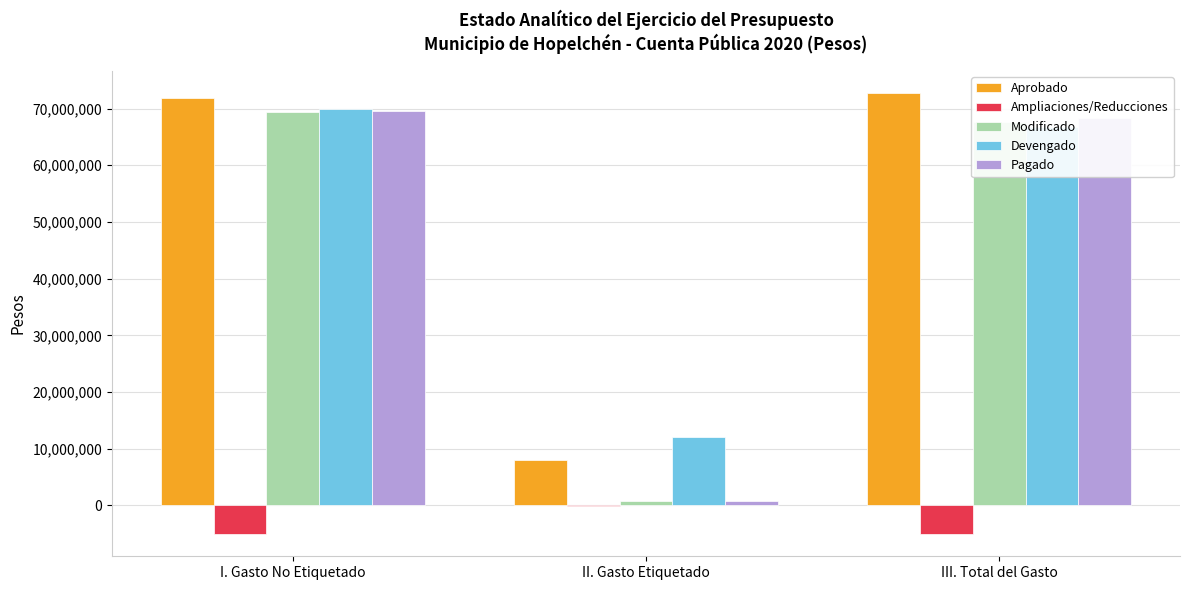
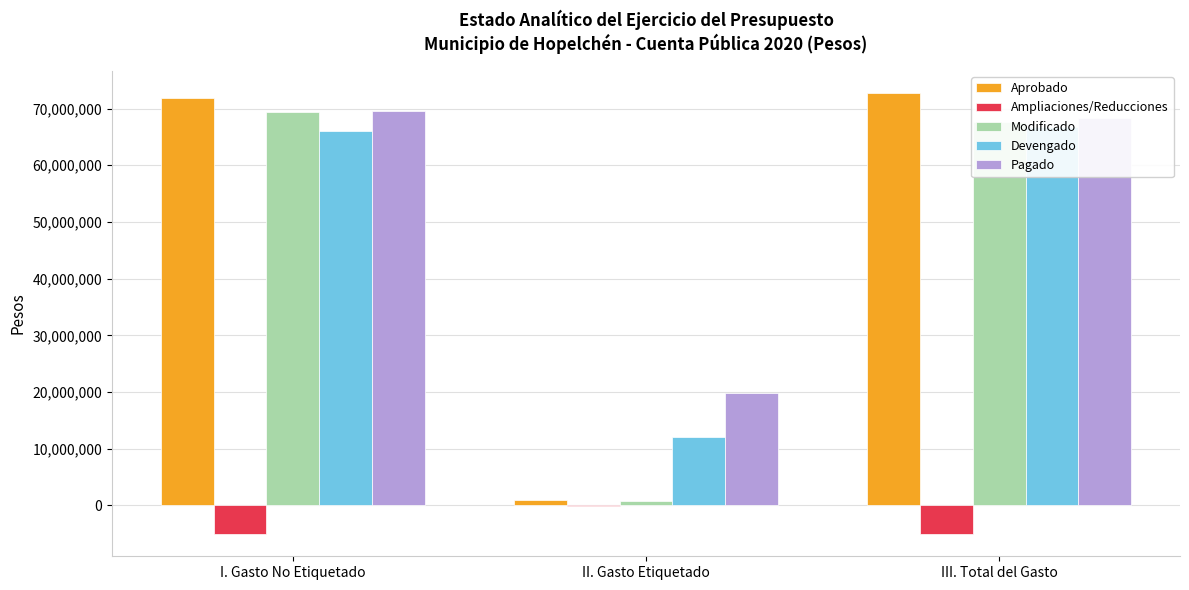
Devengado, I. Gasto No Etiquetado: 70,000,000 -> 66,000,000
Aprobado, II. Gasto Etiquetado: 8,000,000 -> 1,000,000
Pagado, II. Gasto Etiquetado: 1,000,000 -> 20,000,000
